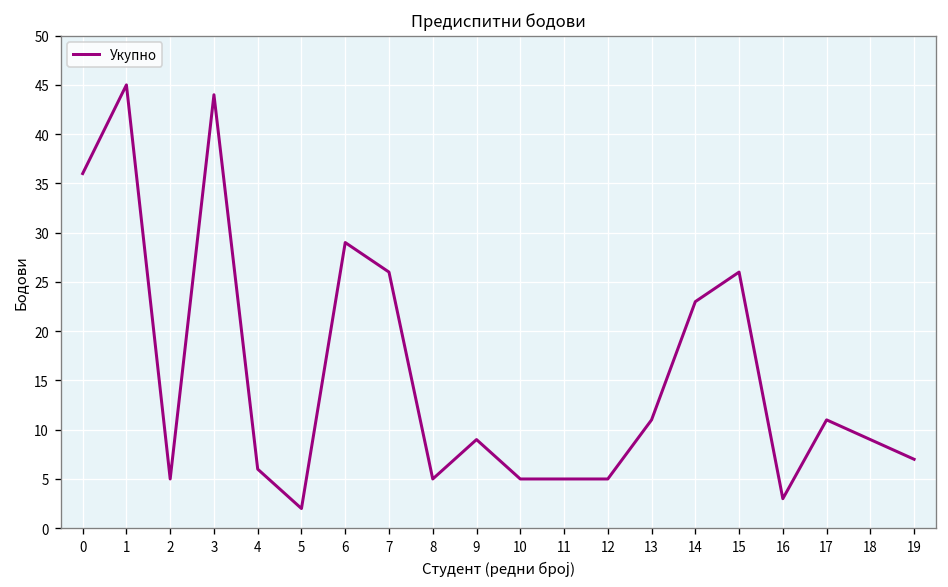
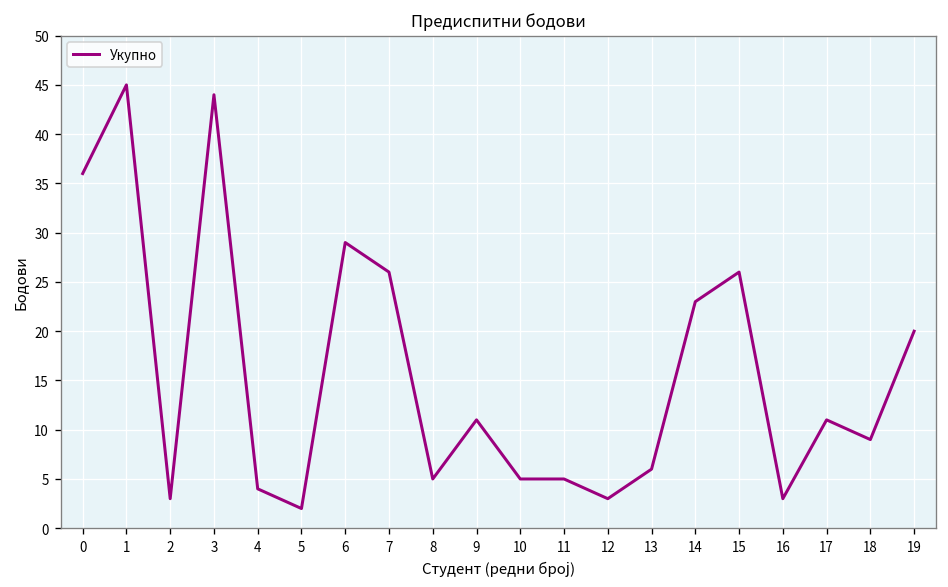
2: 5 -> 3
4: 6 -> 4
9: 9 -> 11
12: 5 -> 3
13: 11 -> 6
19: 7 -> 20
